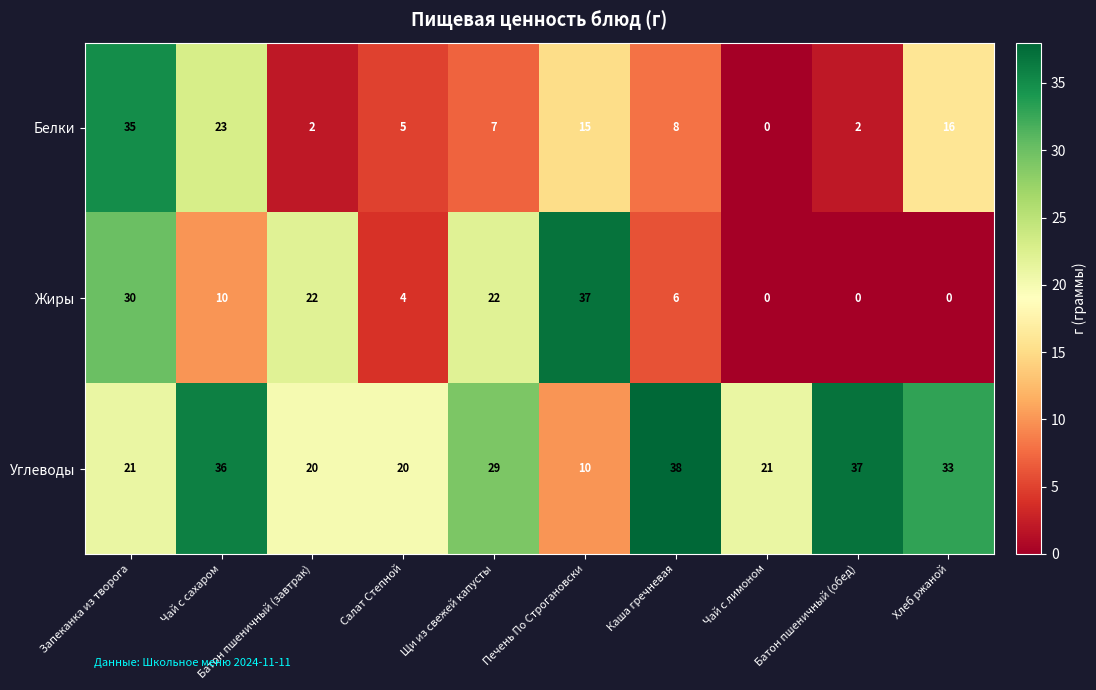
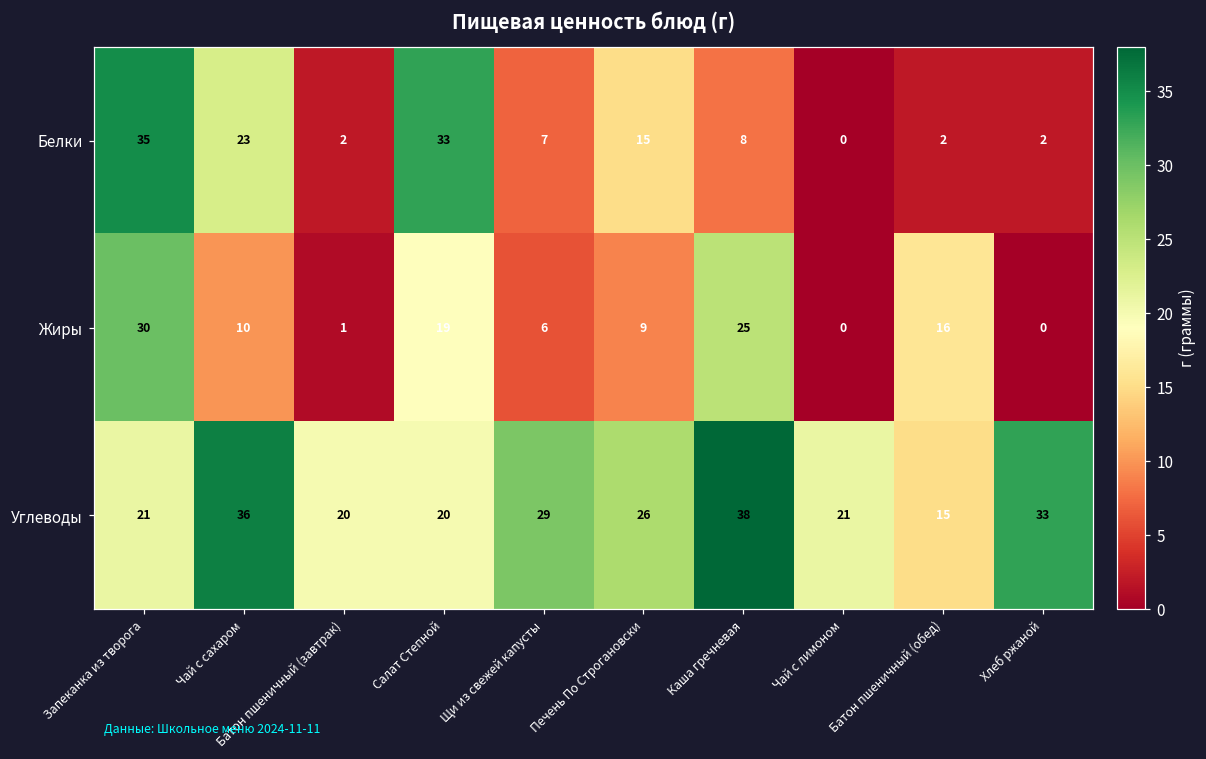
Белки, Салат Степной: 5 -> 33
Белки, Хлеб ржаной: 16 -> 2
Жиры, Батон пшеничный (завтрак): 22 -> 1
Жиры, Салат Степной: 4 -> 19
Жиры, Щи из свежей капусты: 22 -> 6
Жиры, Печень По Строгановски: 37 -> 9
Жиры, Каша гречневая: 6 -> 25
Жиры, Батон пшеничный (обед): 0 -> 16
Углеводы, Печень По Строгановски: 10 -> 26
Углеводы, Батон пшеничный (обед): 37 -> 15
